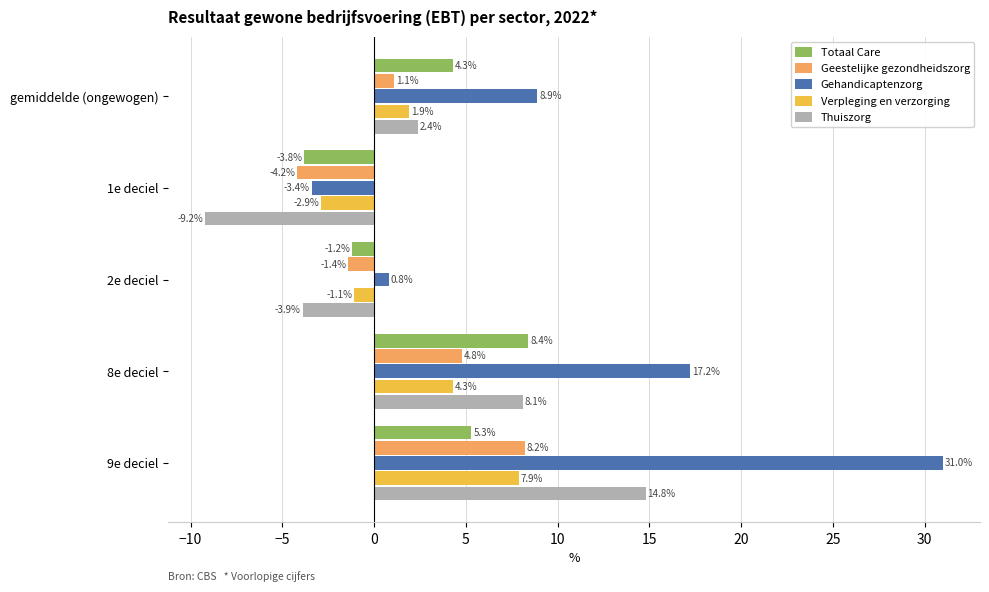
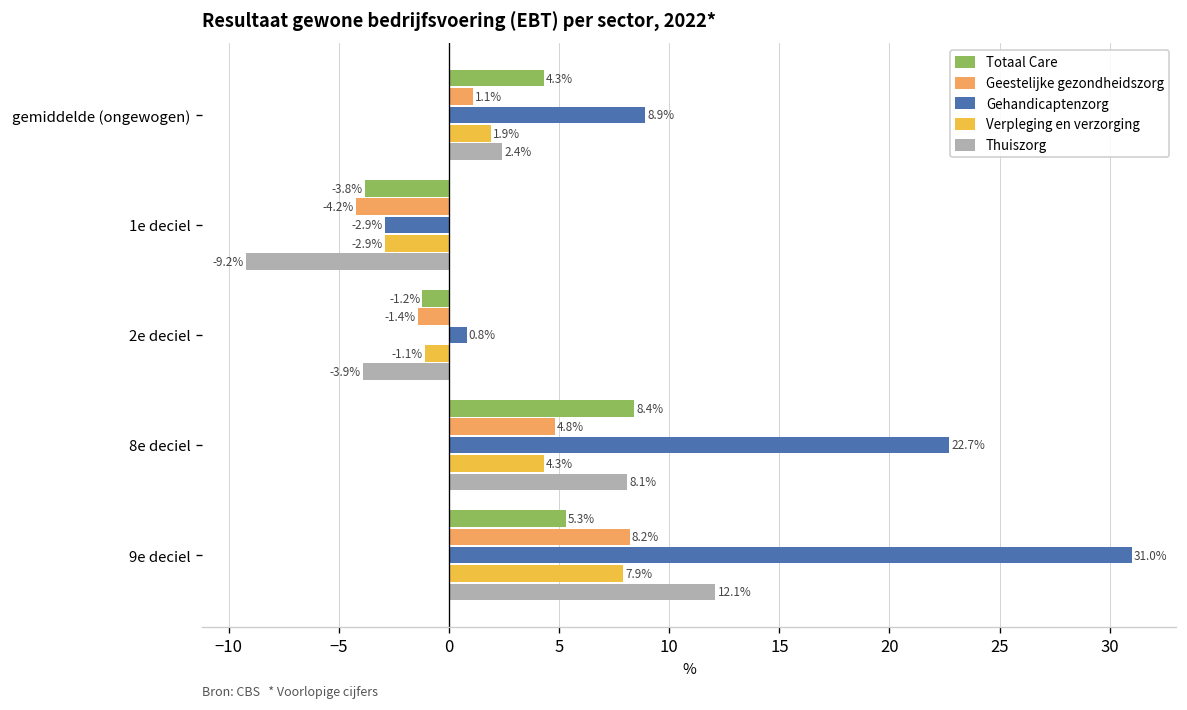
Gehandicaptenzorg, 1e deciel: -3.4% -> -2.9%
Gehandicaptenzorg, 8e deciel: 17.2% -> 22.7%
Thuiszorg, 9e deciel: 14.8% -> 12.1%
